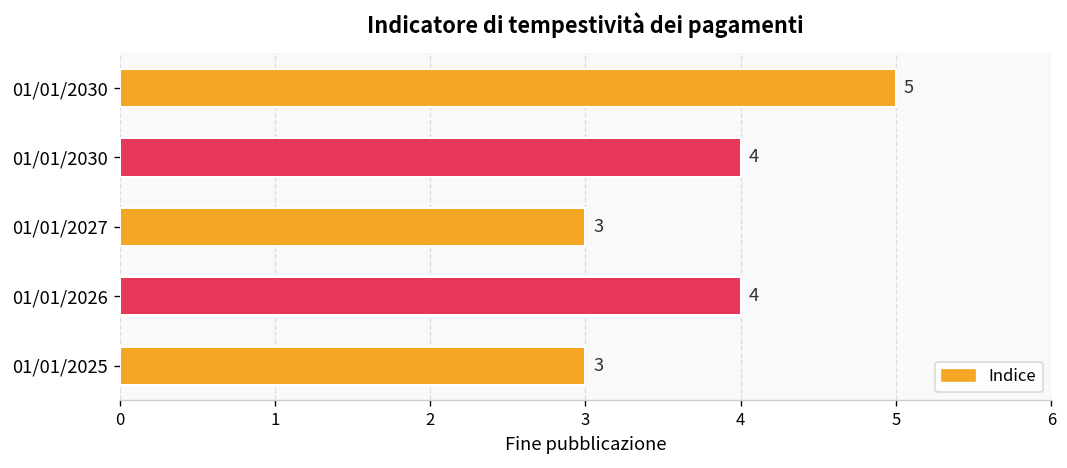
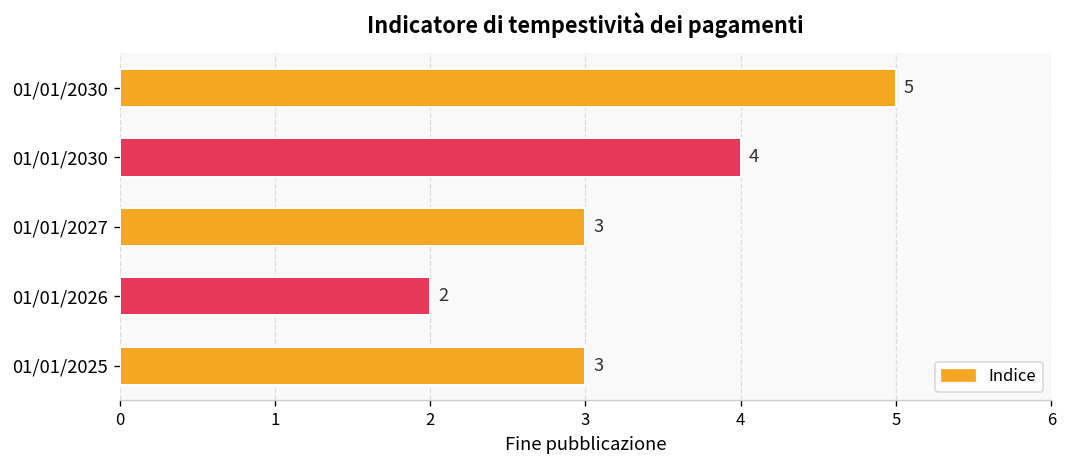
01/01/2026: 4 -> 2
